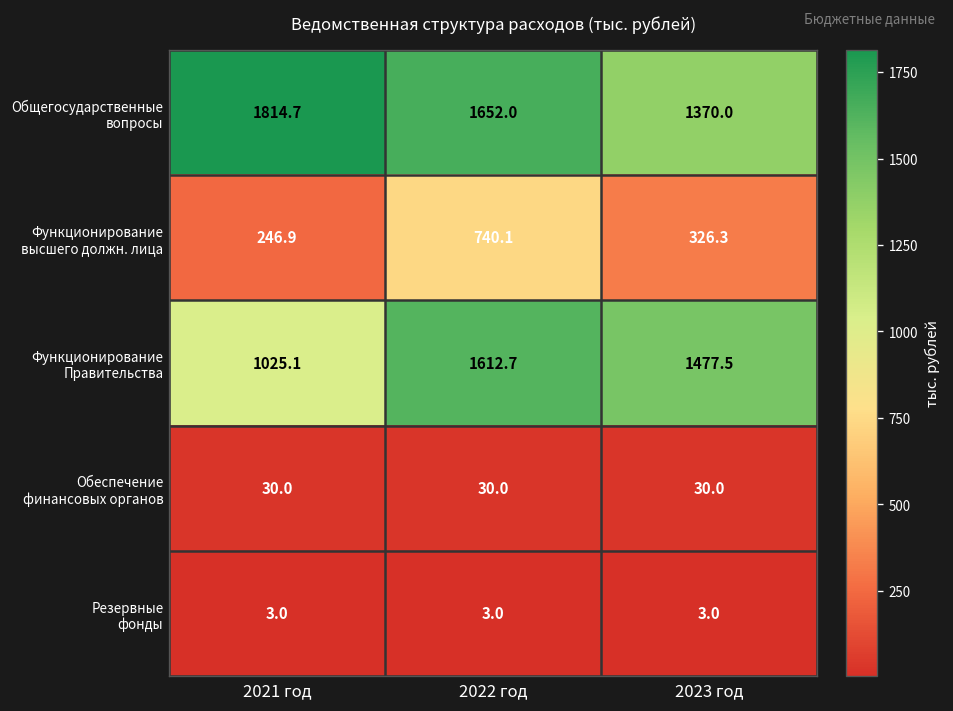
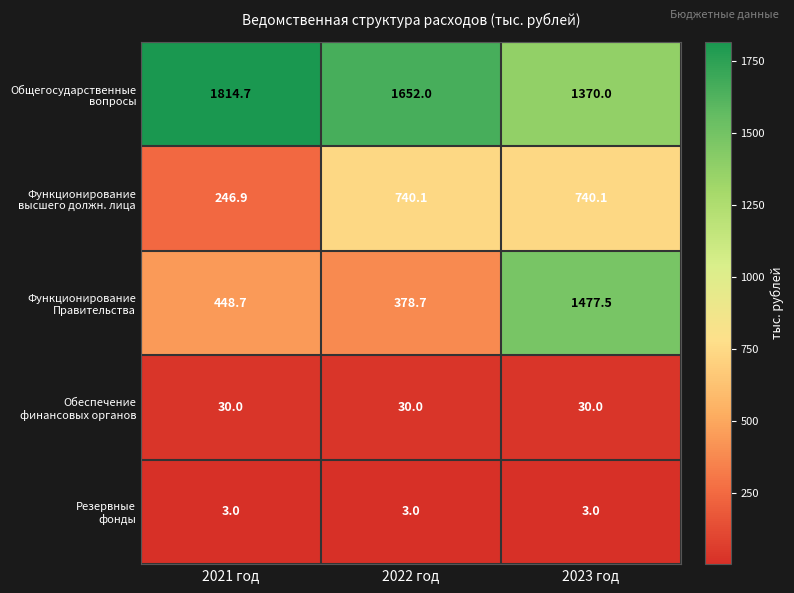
Функционирование высшего должн. лица, 2023 год: 326.3 -> 740.1
Функционирование Правительства, 2021 год: 1025.1 -> 448.7
Функционирование Правительства, 2022 год: 1612.7 -> 378.7
